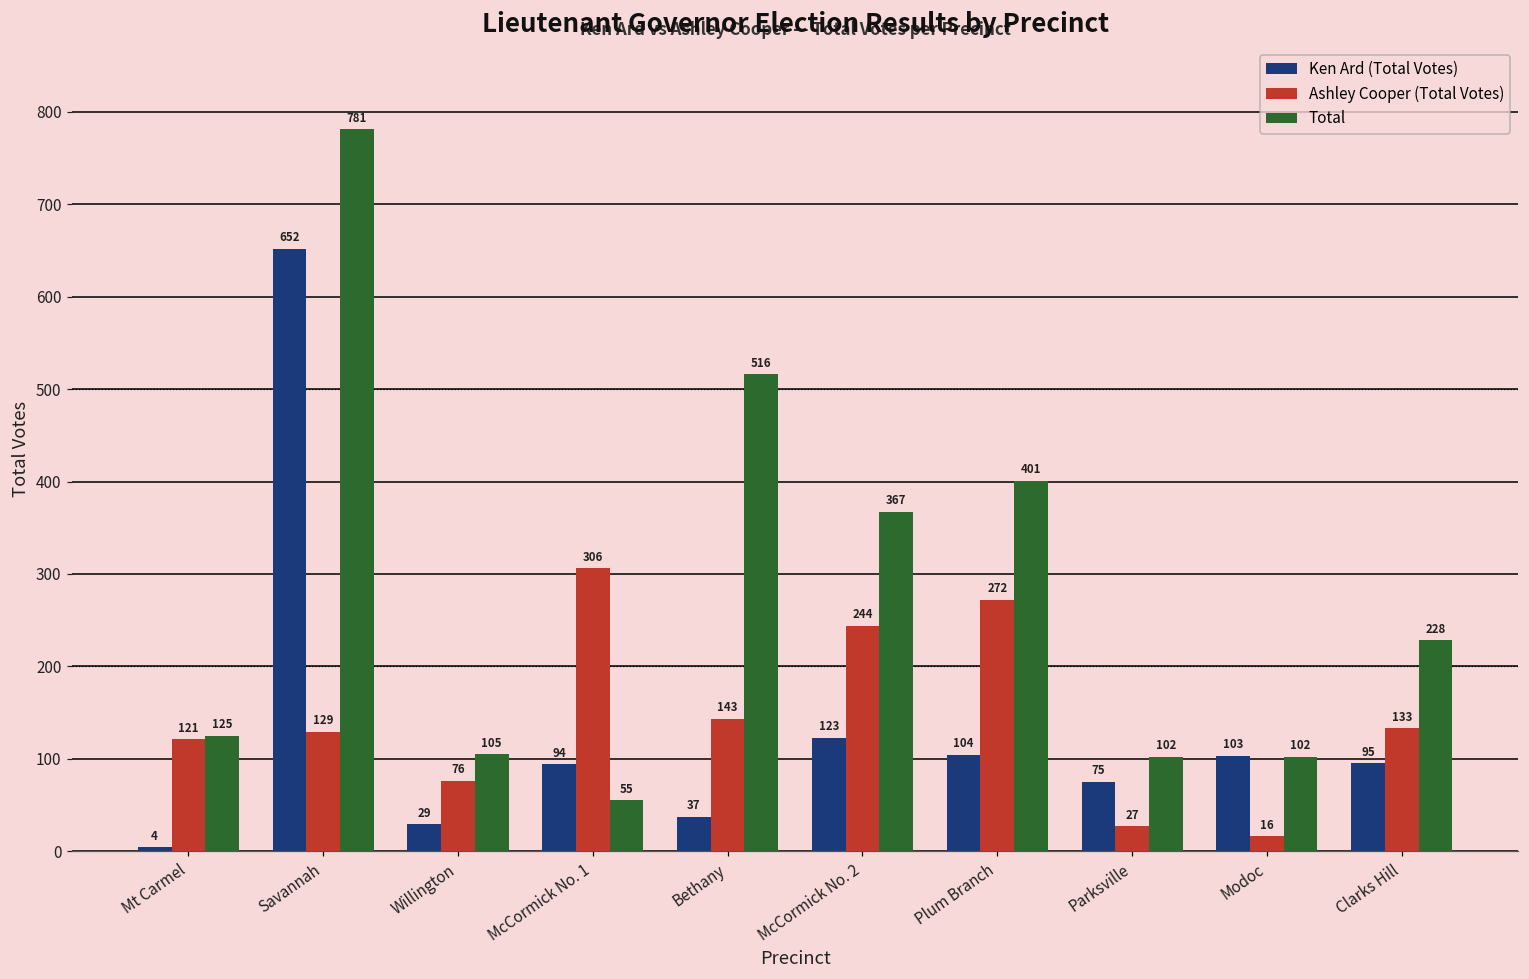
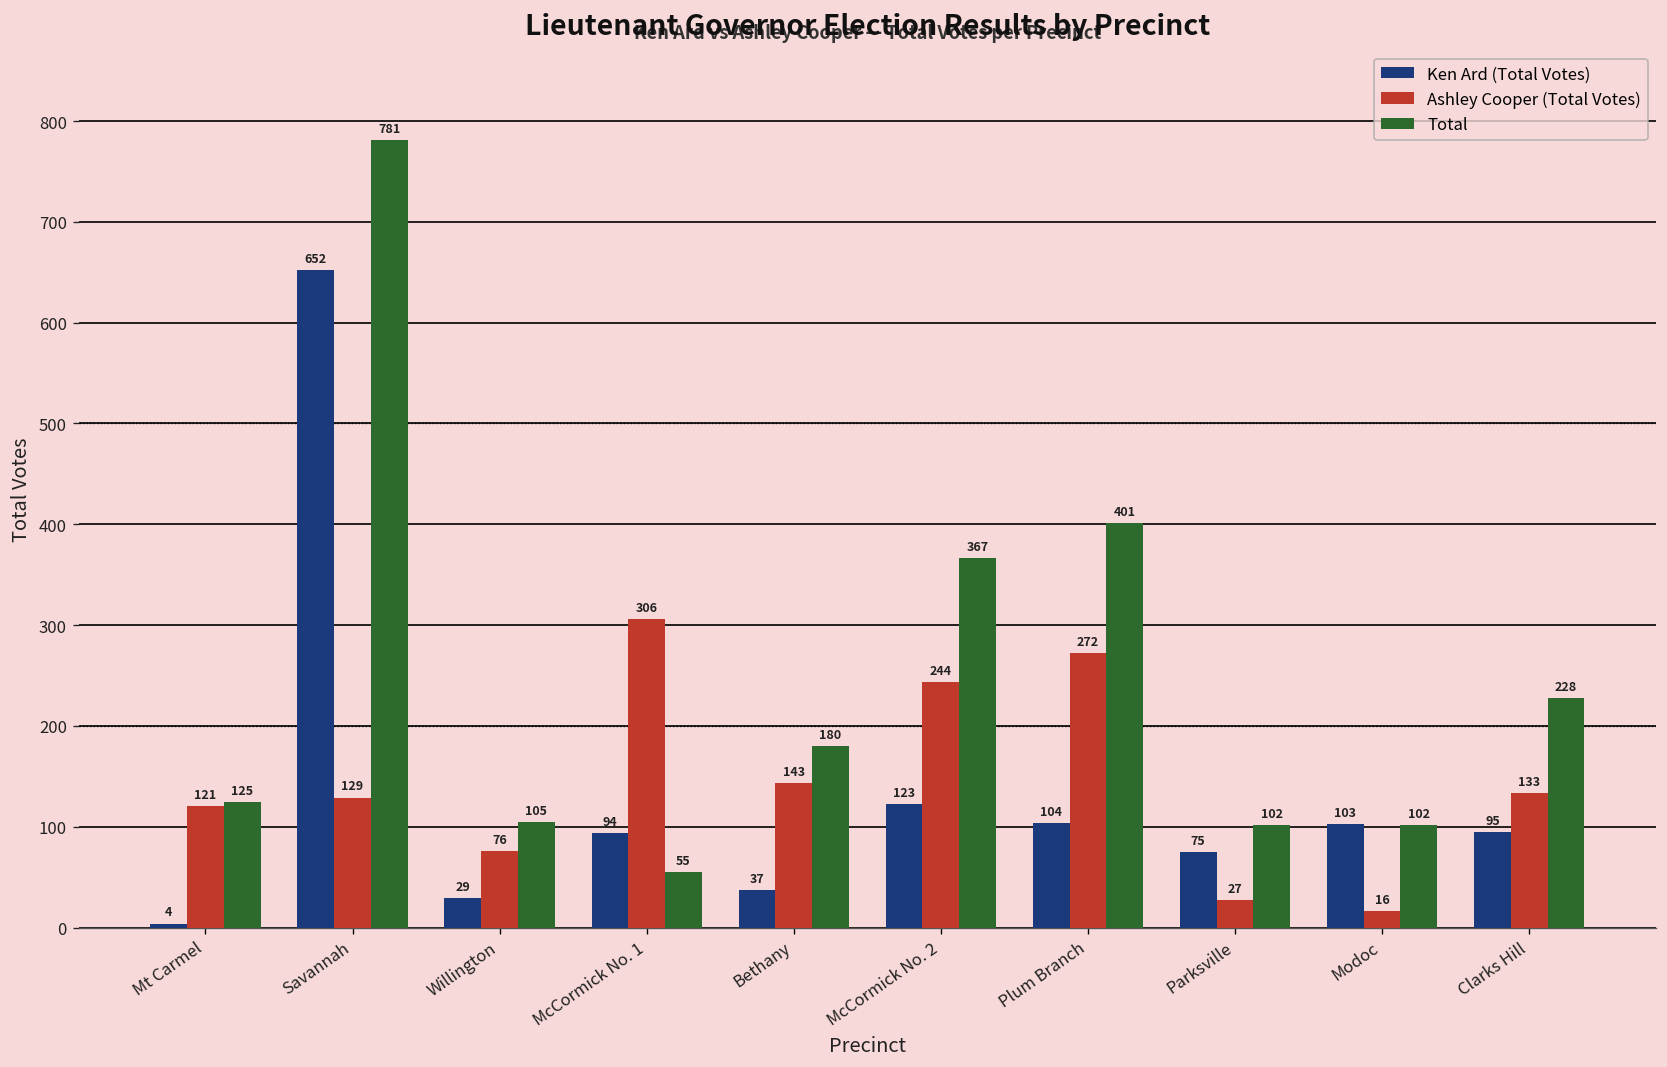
Total, Bethany: 516 -> 180
